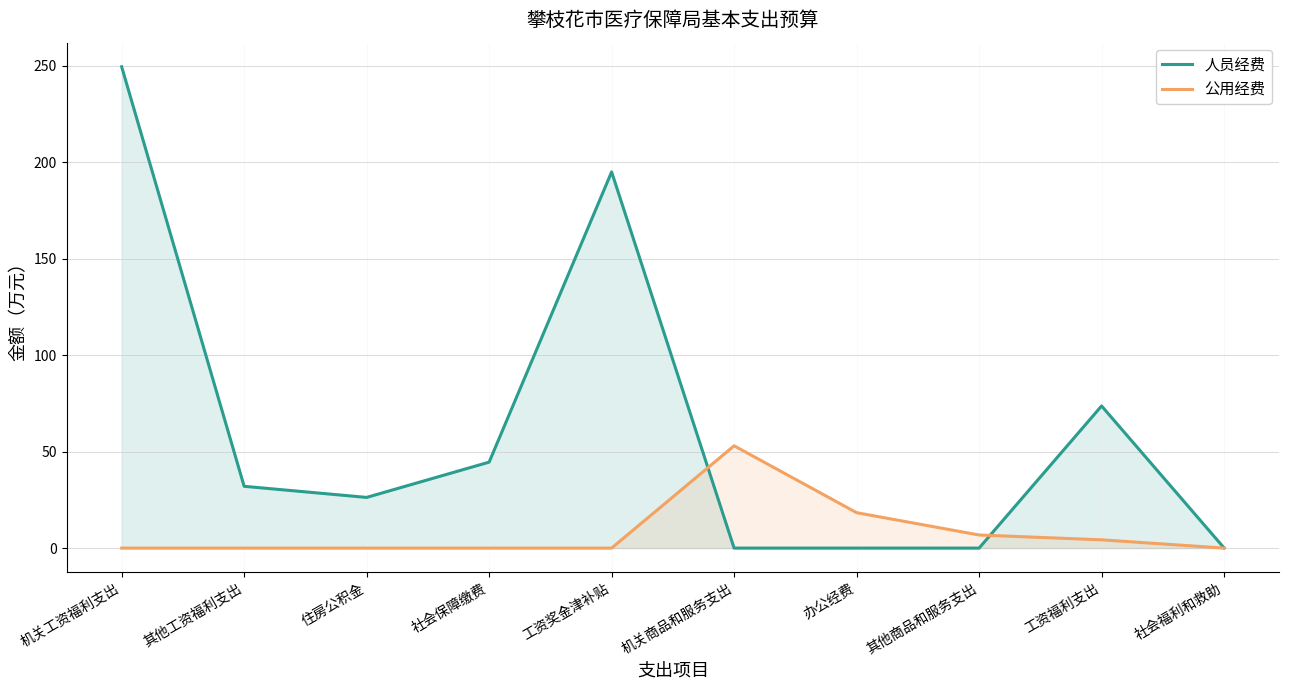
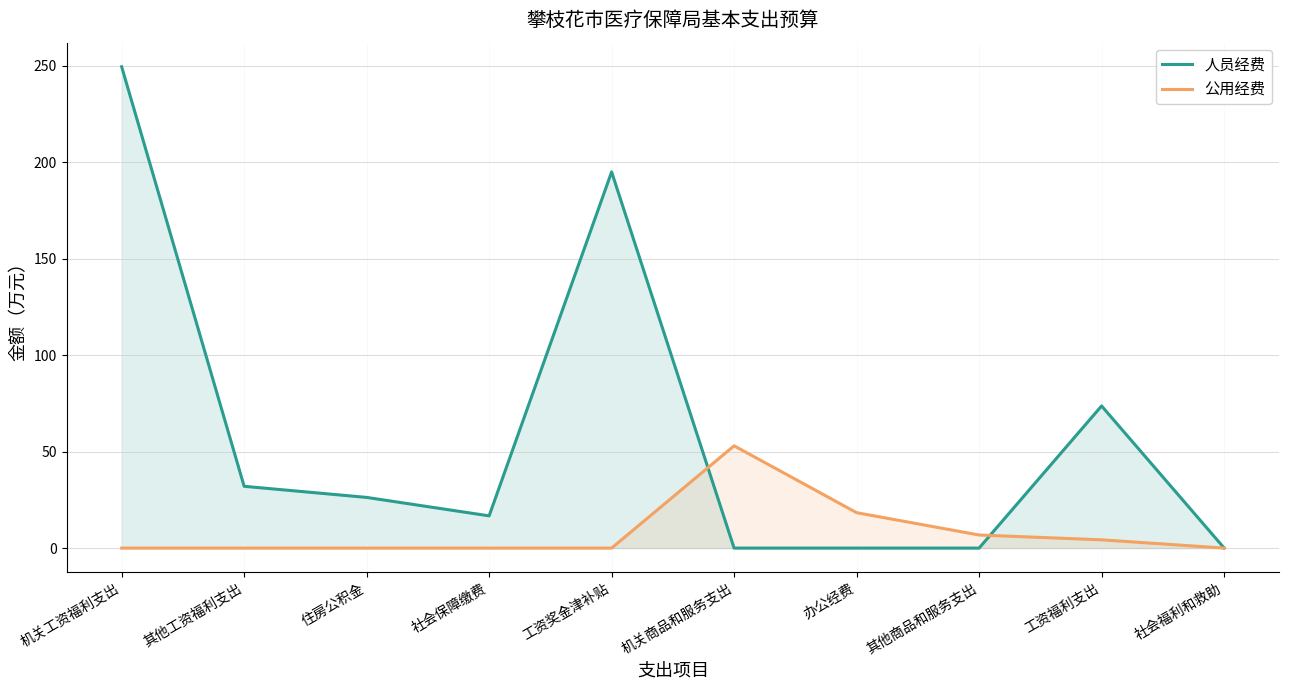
人员经费, 社会保障缴费: 45 -> 17
